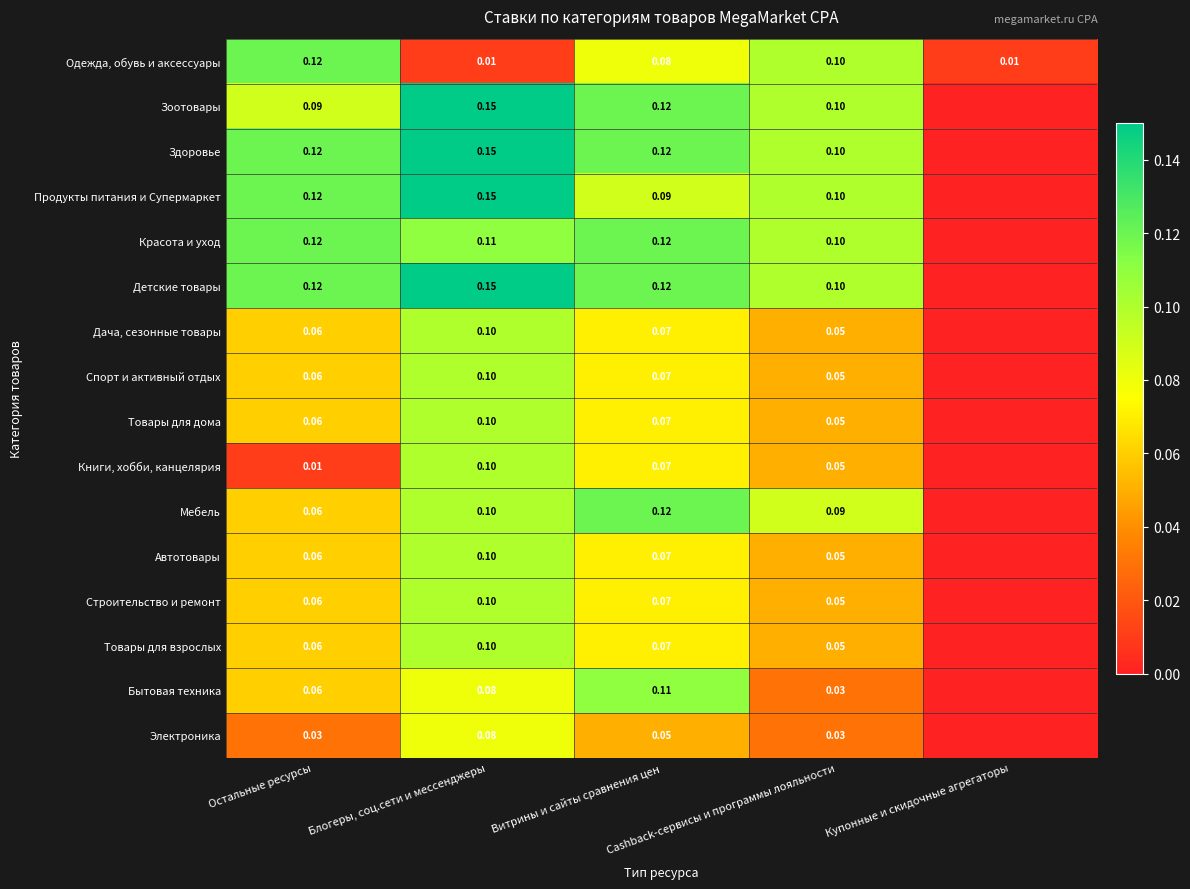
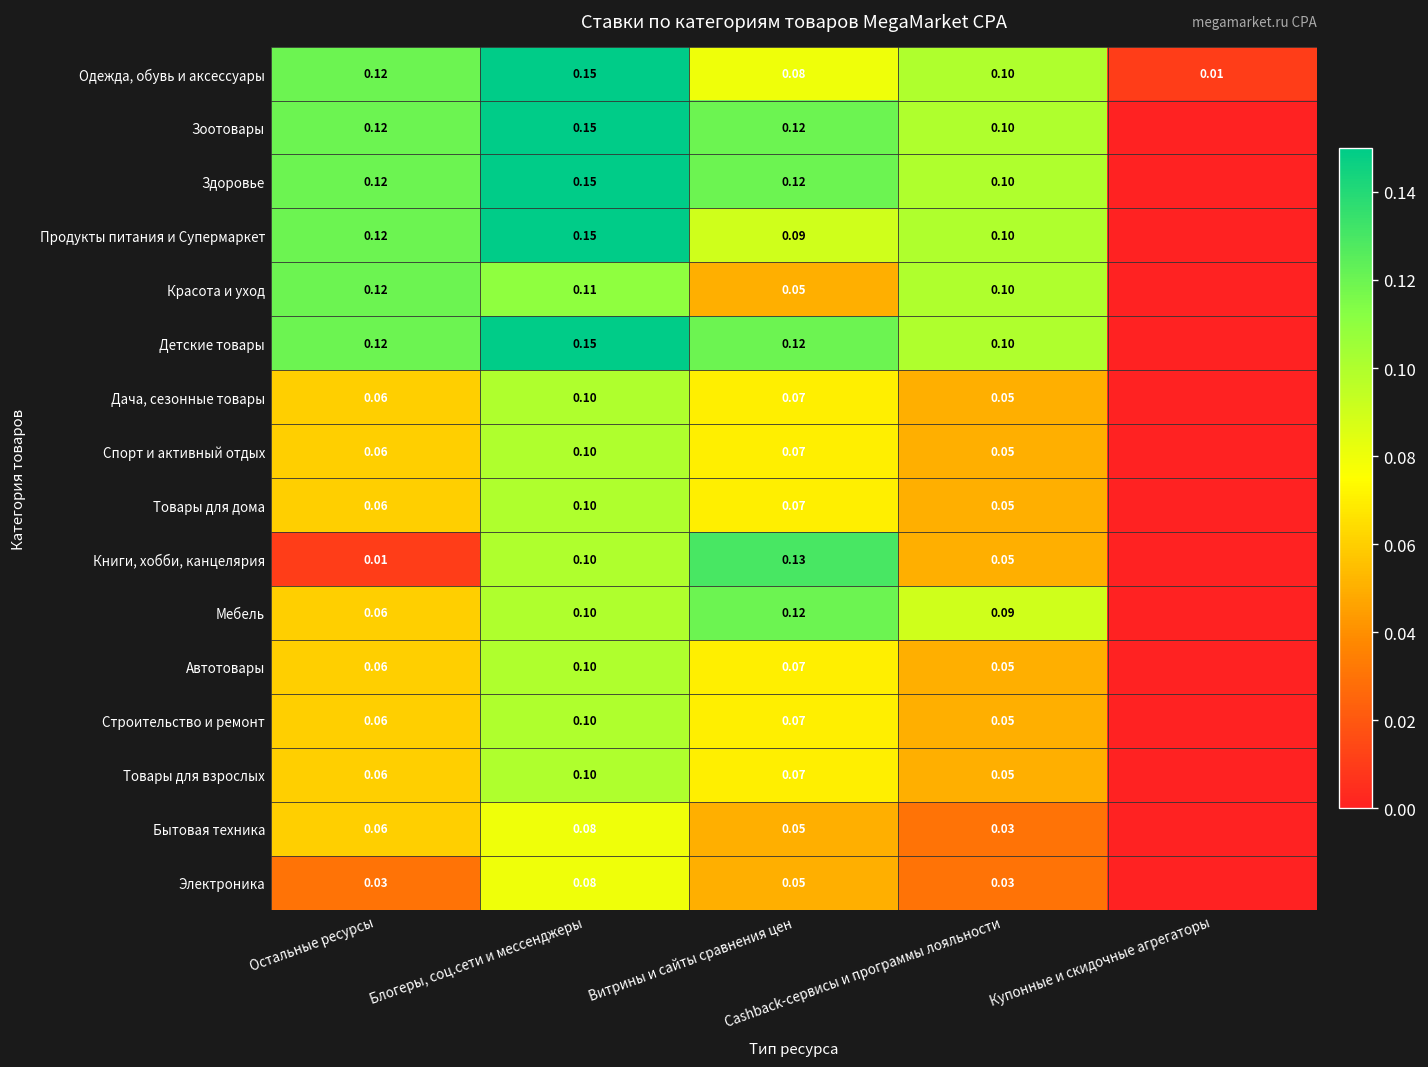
Одежда, обувь и аксессуары, Блогеры, соц.сети и мессенджеры: 0.01 -> 0.15
Зоотовары, Остальные ресурсы: 0.09 -> 0.12
Красота и уход, Витрины и сайты сравнения цен: 0.12 -> 0.05
Книги, хобби, канцелярия, Витрины и сайты сравнения цен: 0.07 -> 0.13
Бытовая техника, Витрины и сайты сравнения цен: 0.11 -> 0.05
